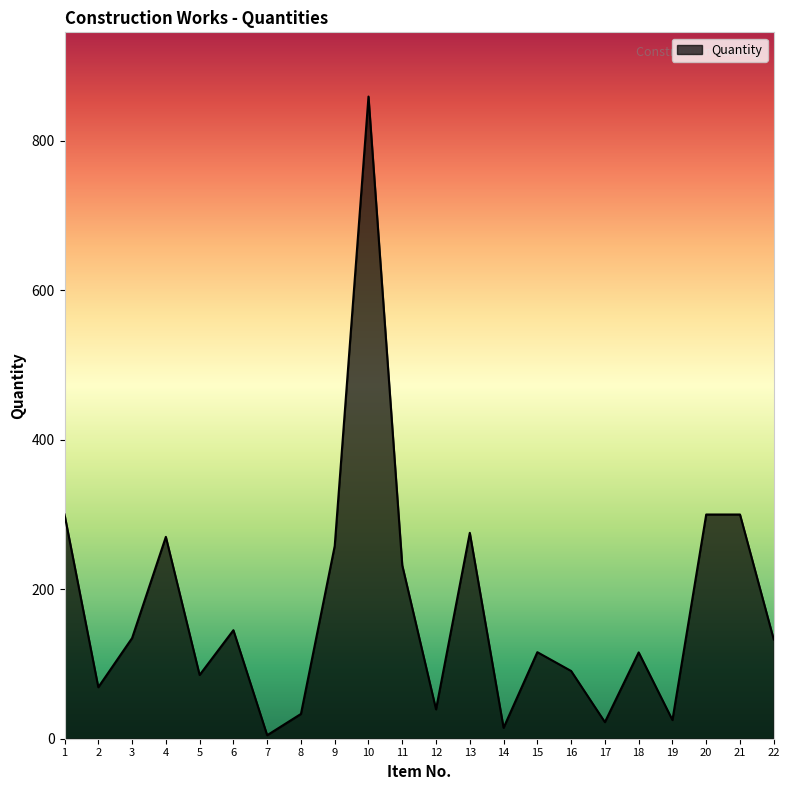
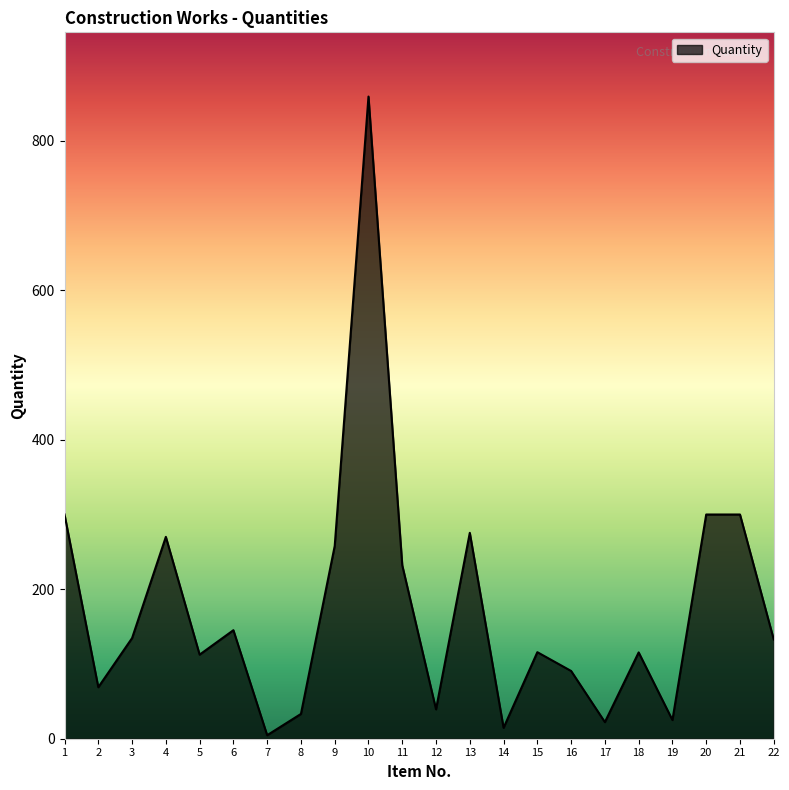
5: 90 -> 110
